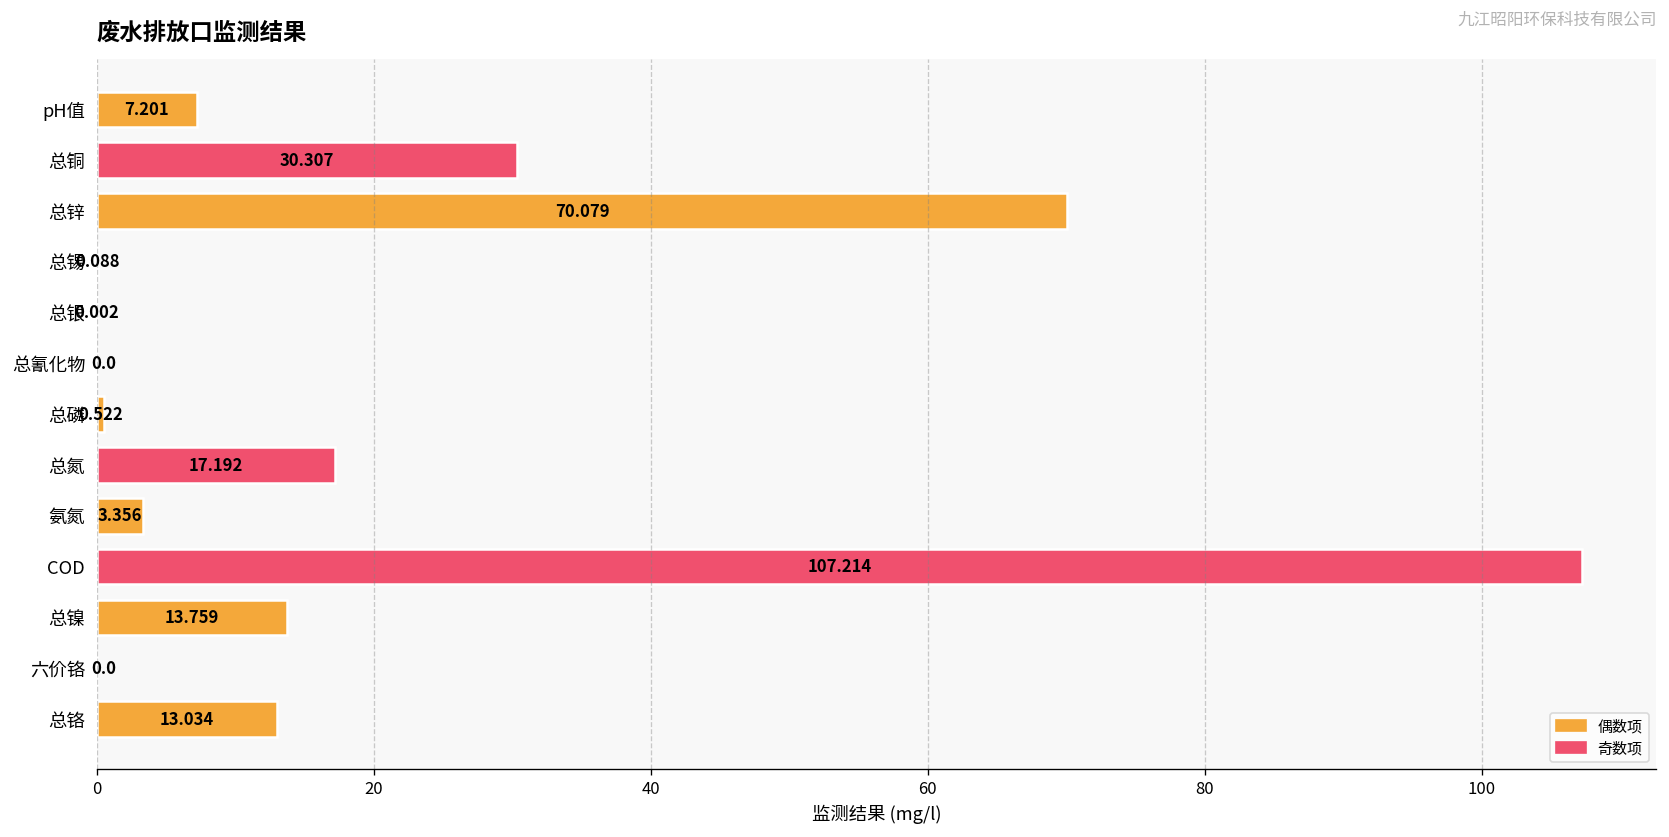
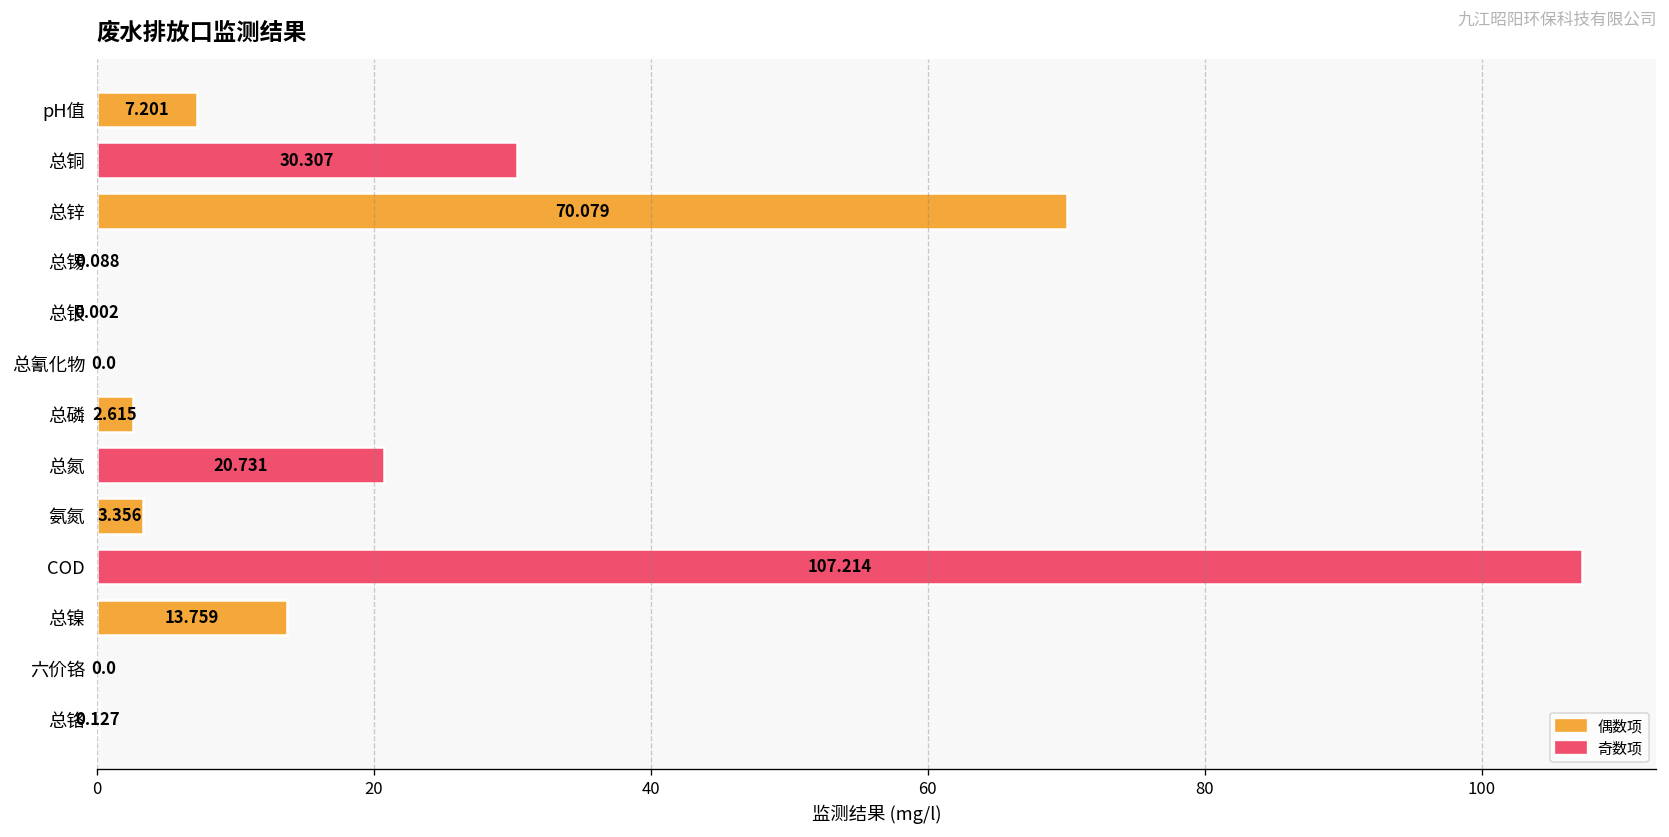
总磷: 0.522 -> 2.615
总氮: 17.192 -> 20.731
总铬: 13.034 -> 0.127
